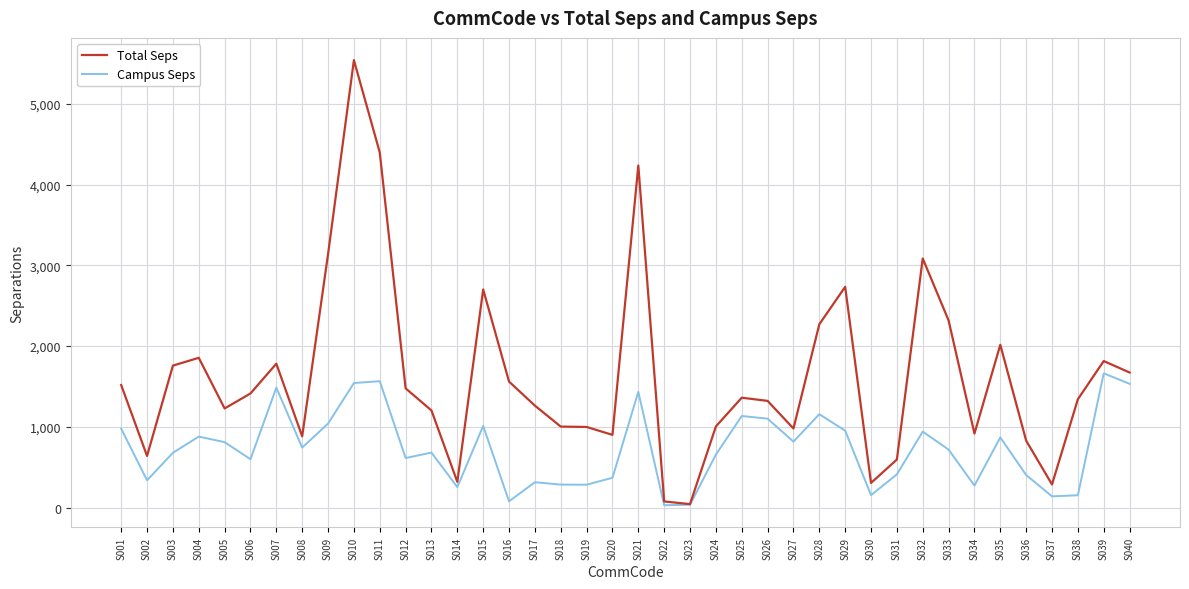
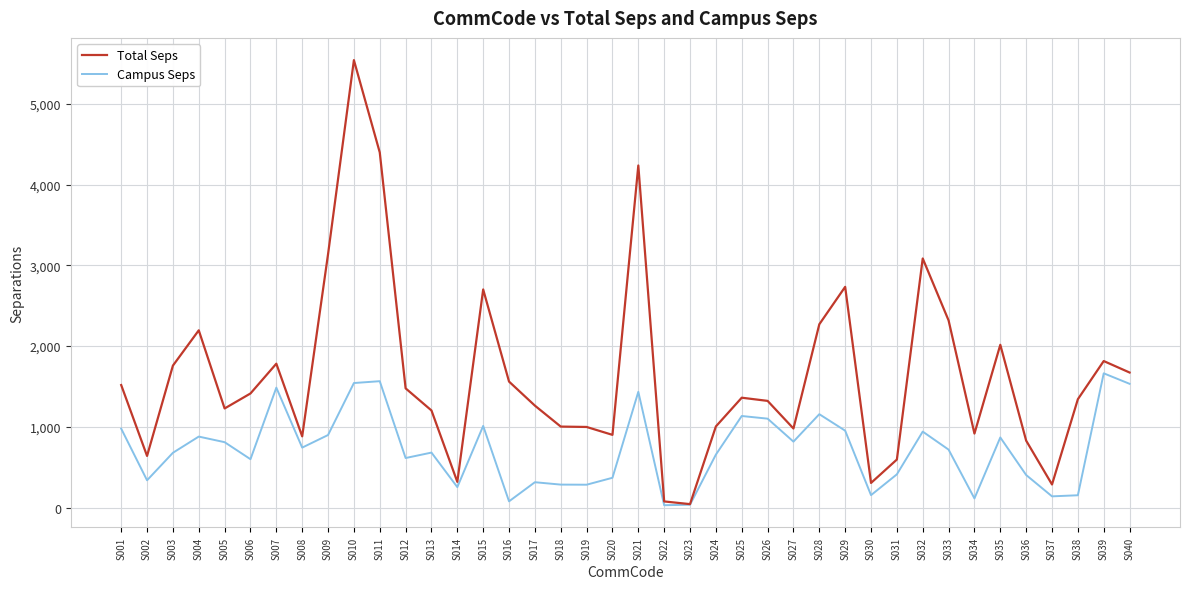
Total Seps, S004: 1,900 -> 2,200
Campus Seps, S009: 1,000 -> 900
Campus Seps, S034: 300 -> 100
